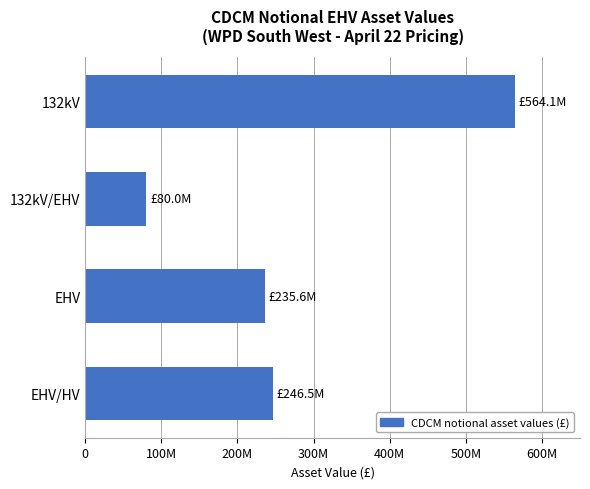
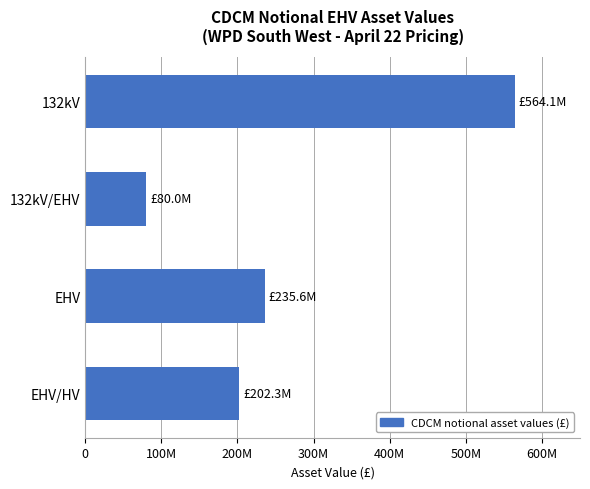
EHV/HV: £246.5M -> £202.3M
